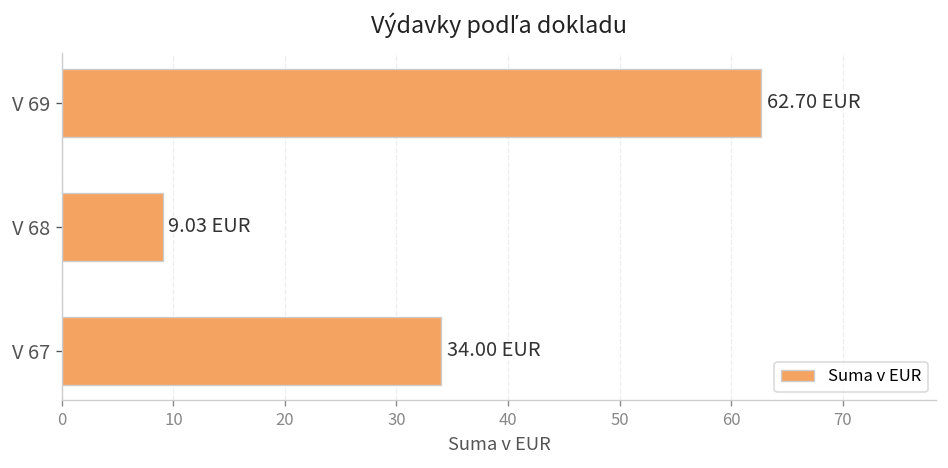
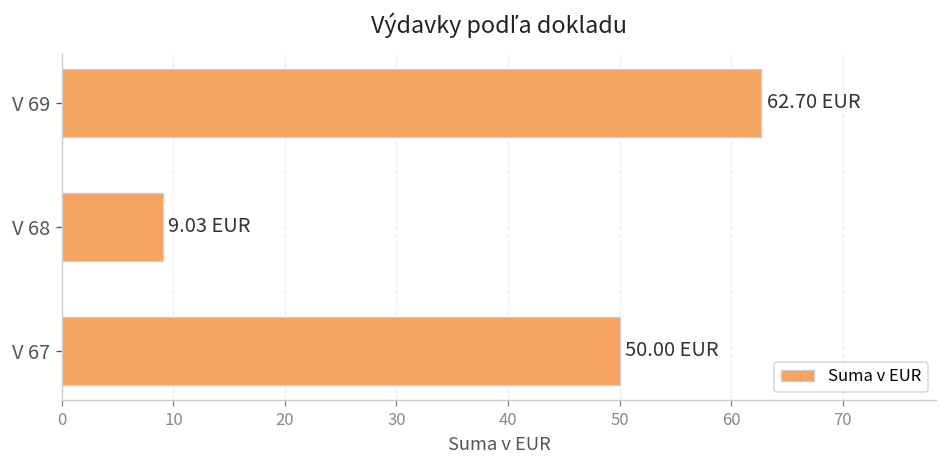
V 67: 34.00 -> 50.00
